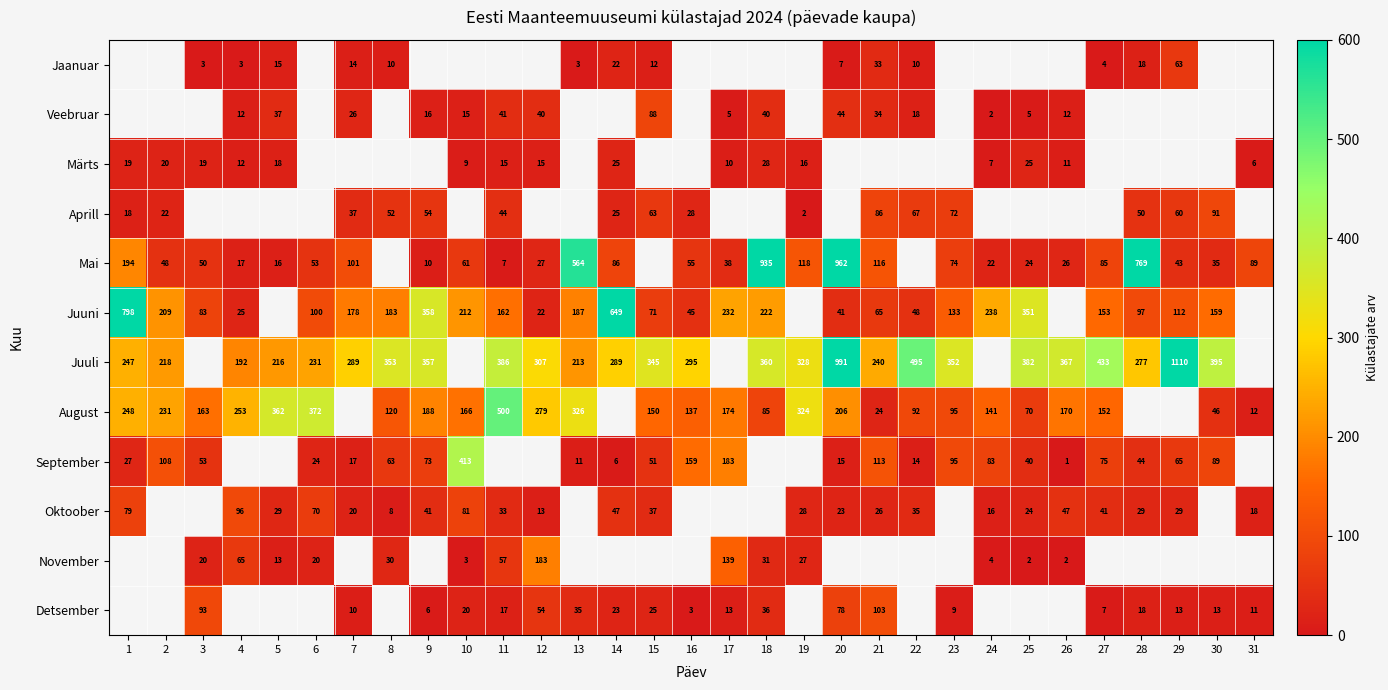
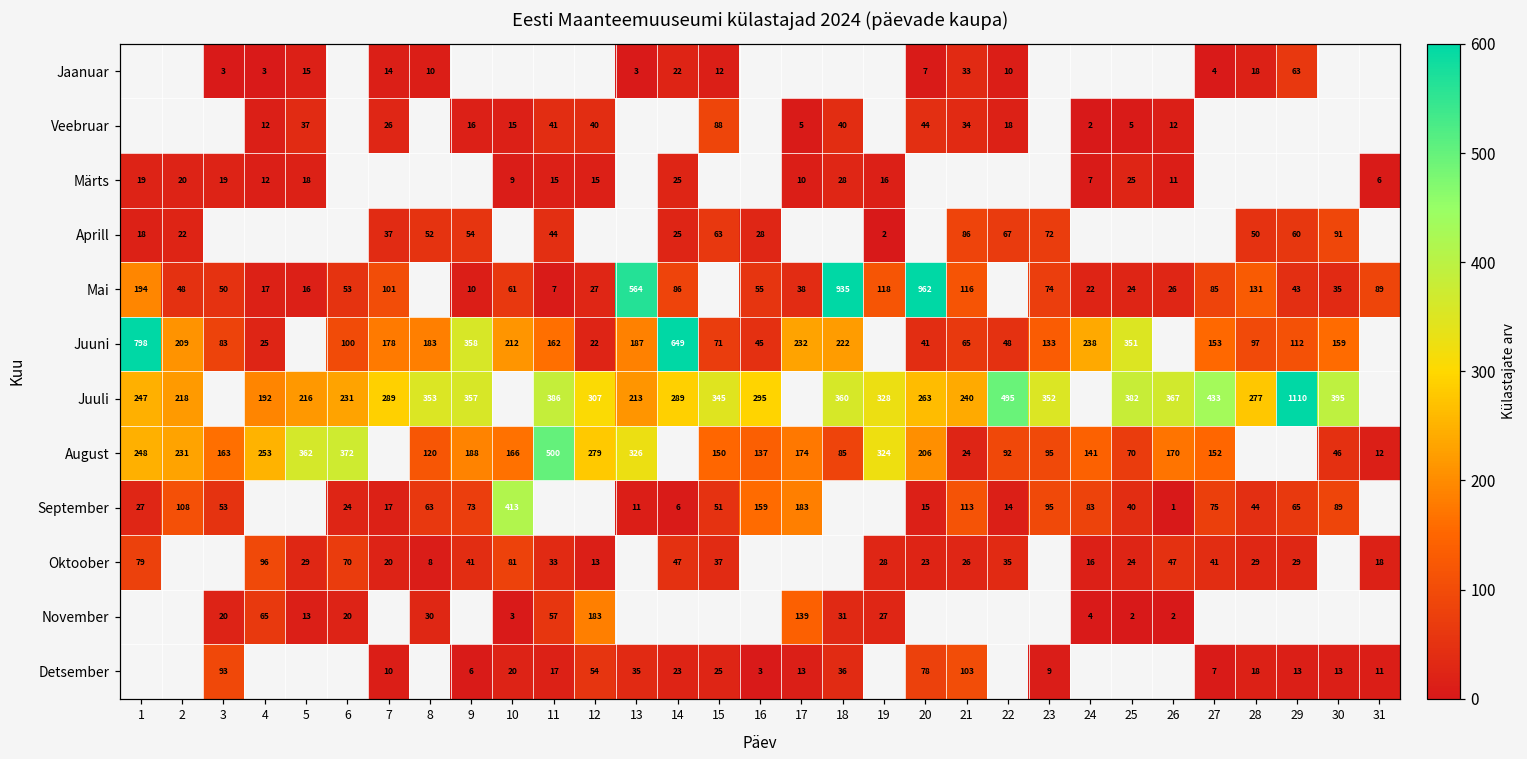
Mai, 28: 769 -> 131
Juuli, 20: 991 -> 263
